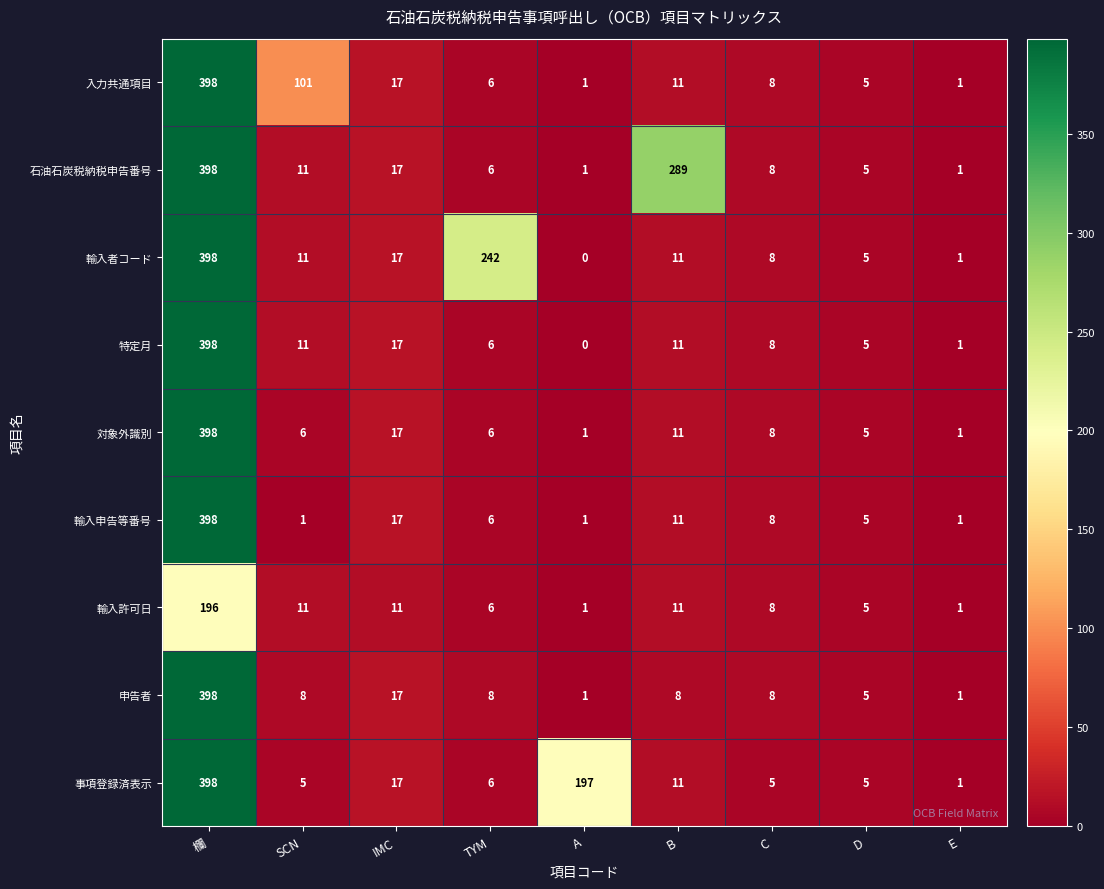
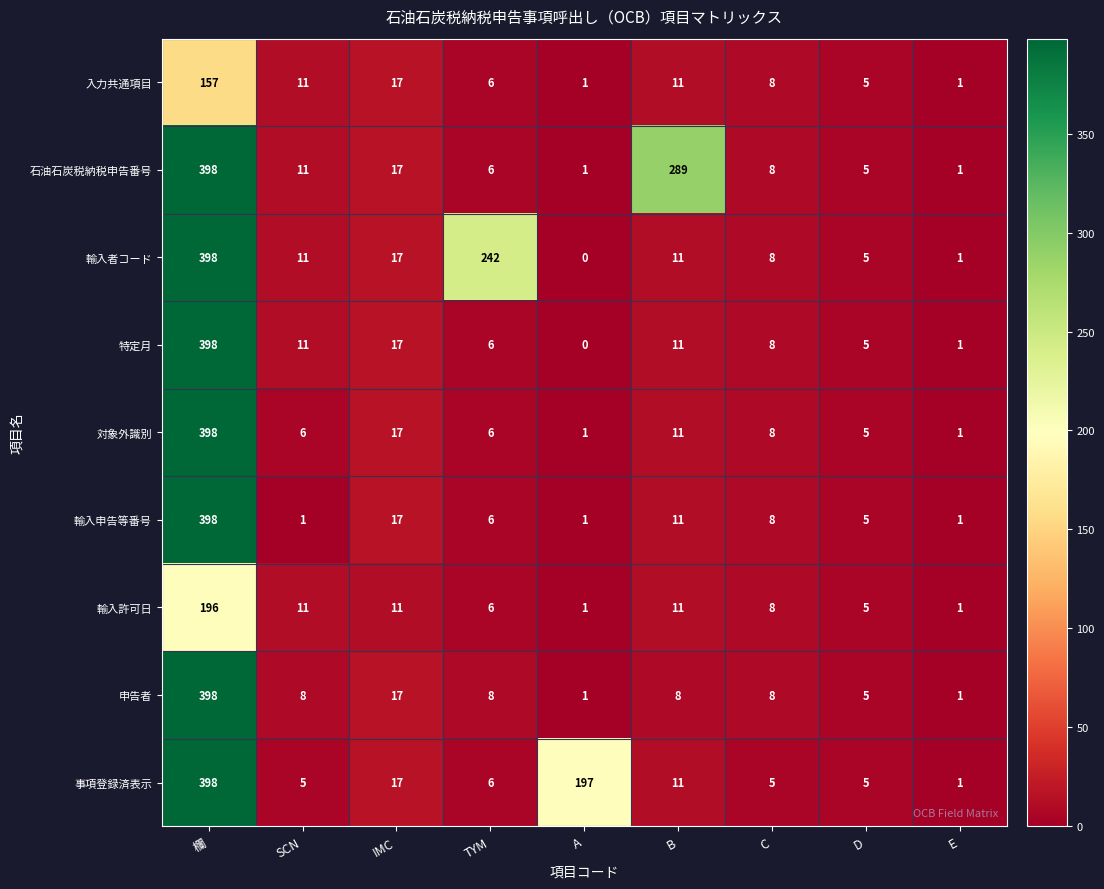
入力共通項目, 欄: 398 -> 157
入力共通項目, SCN: 101 -> 11
